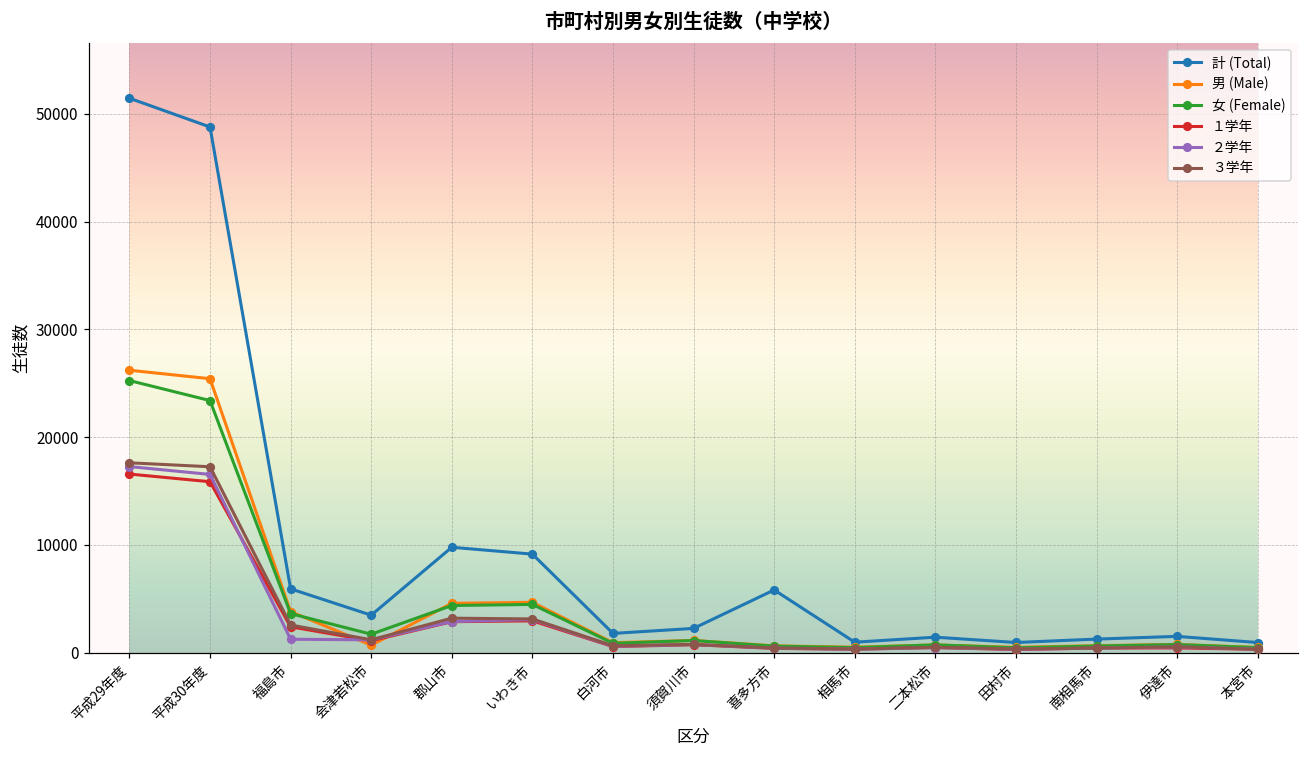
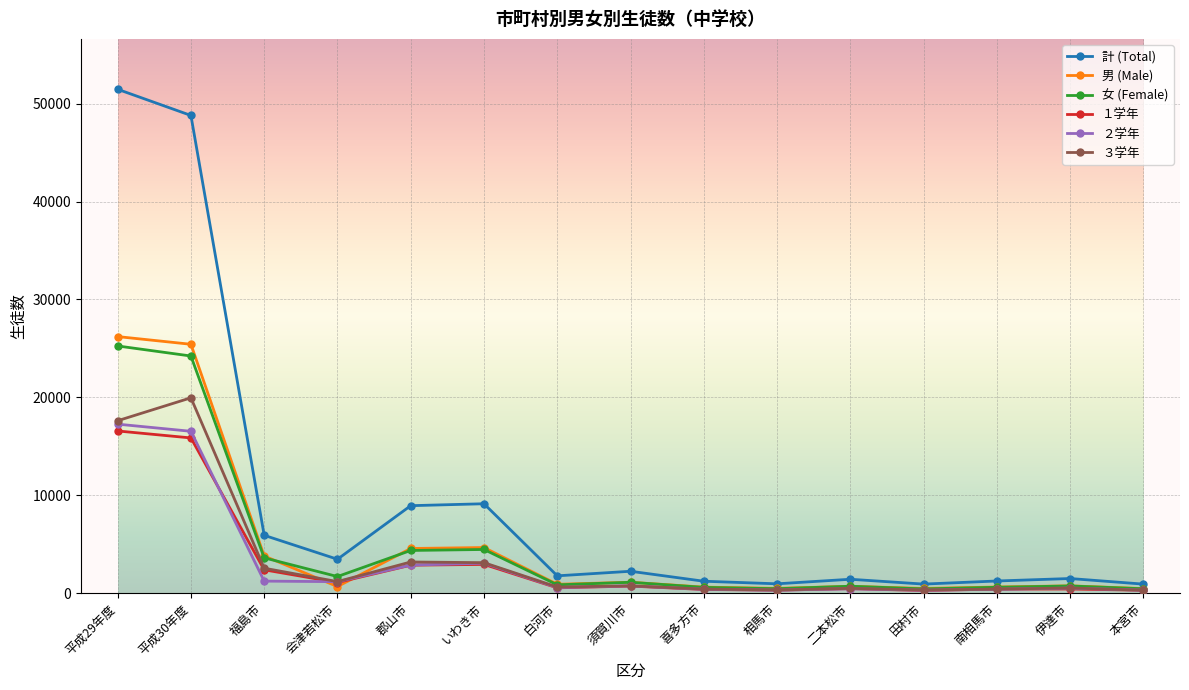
女 (Female), 平成30年度: 23000 -> 24000
３学年, 平成30年度: 17000 -> 20000
計 (Total), 郡山市: 10000 -> 9000
計 (Total), 喜多方市: 6000 -> 1000
